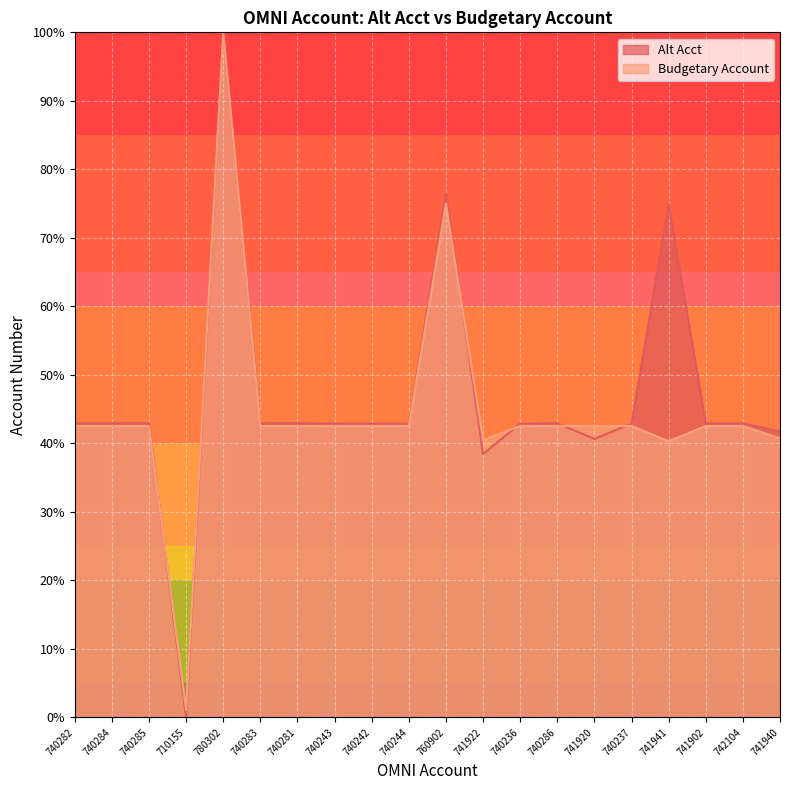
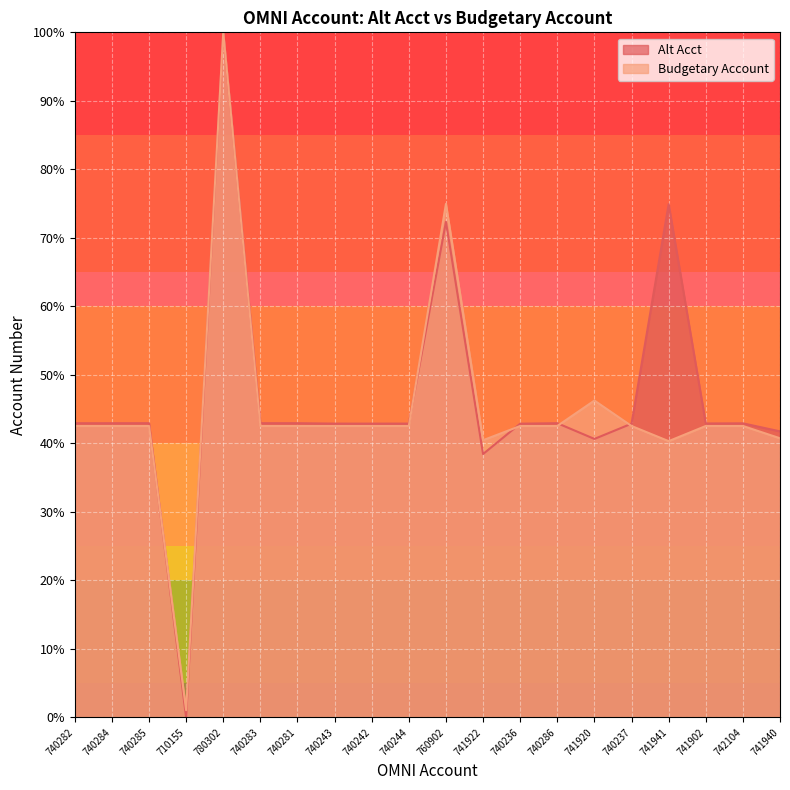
Alt Acct, 760902: 76% -> 72%
Budgetary Account, 741920: 43% -> 46%
